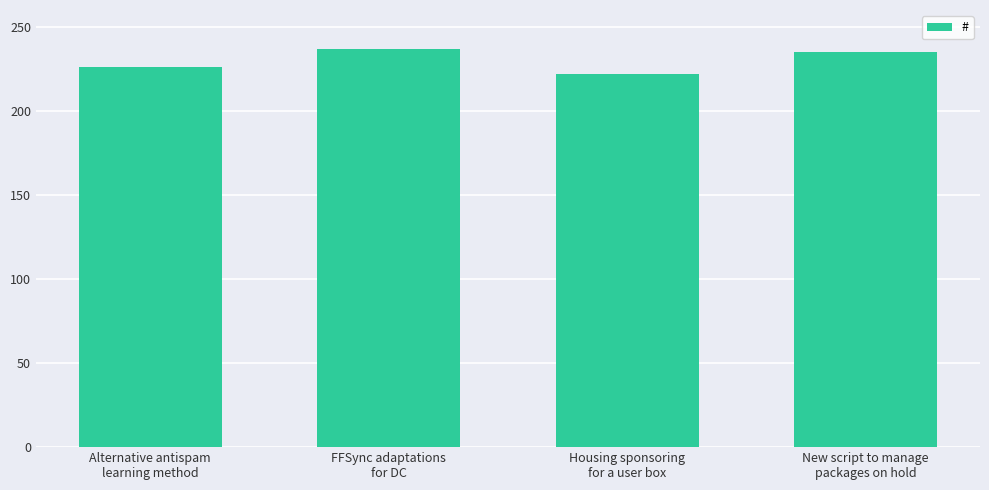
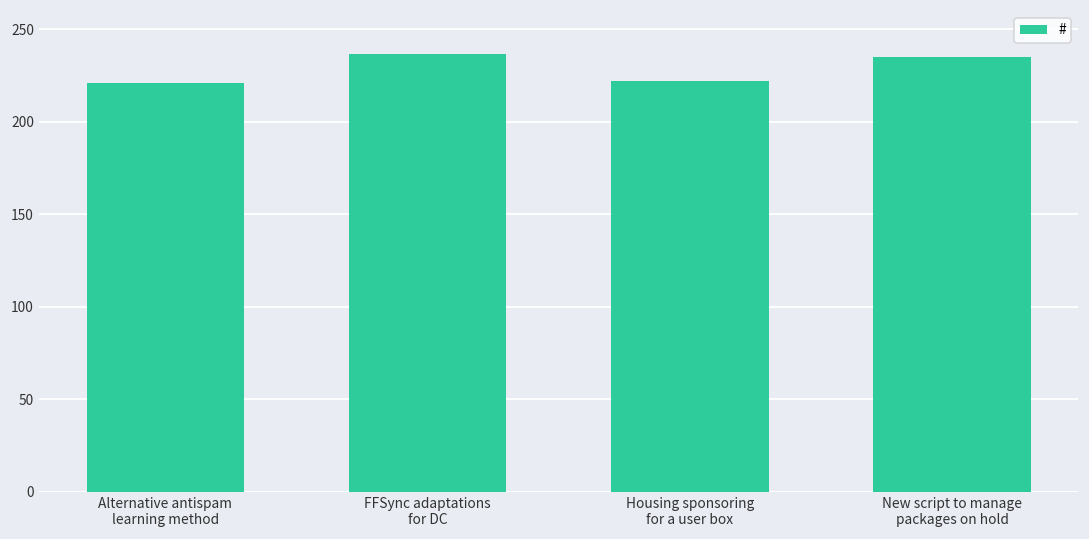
Alternative antispam learning method: 226 -> 221
